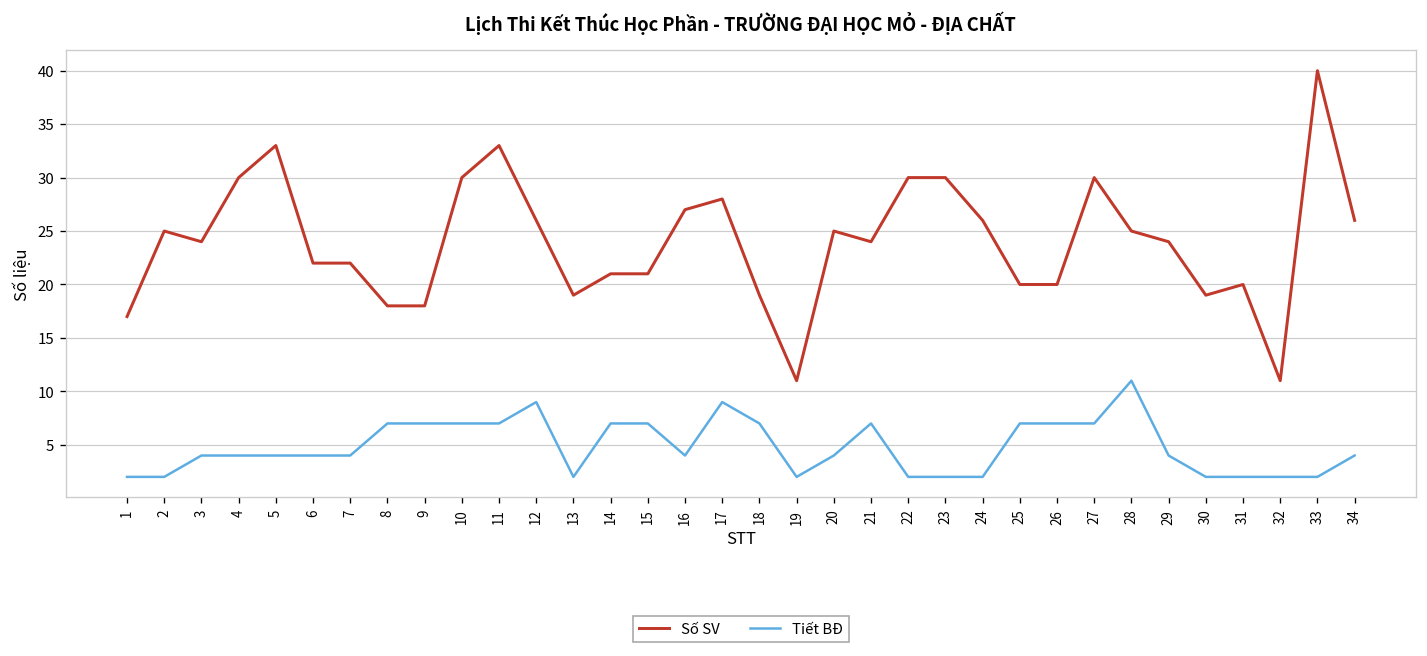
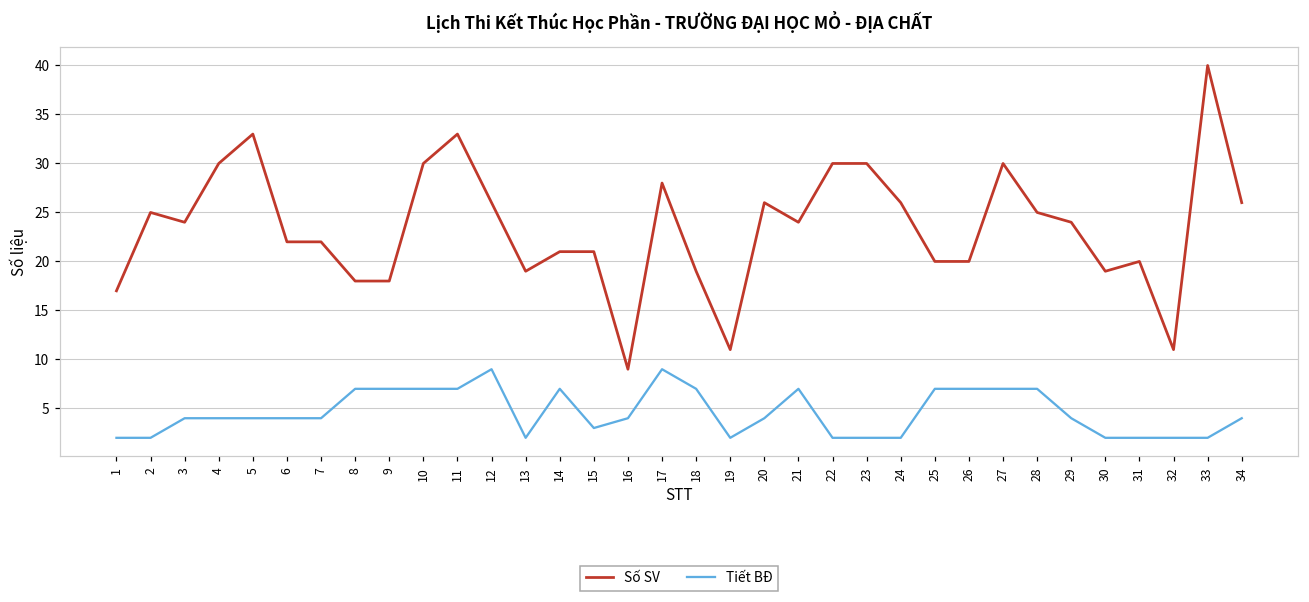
Tiết BĐ, 15: 7 -> 3
Số SV, 16: 27 -> 9
Số SV, 20: 25 -> 26
Tiết BĐ, 28: 11 -> 7
